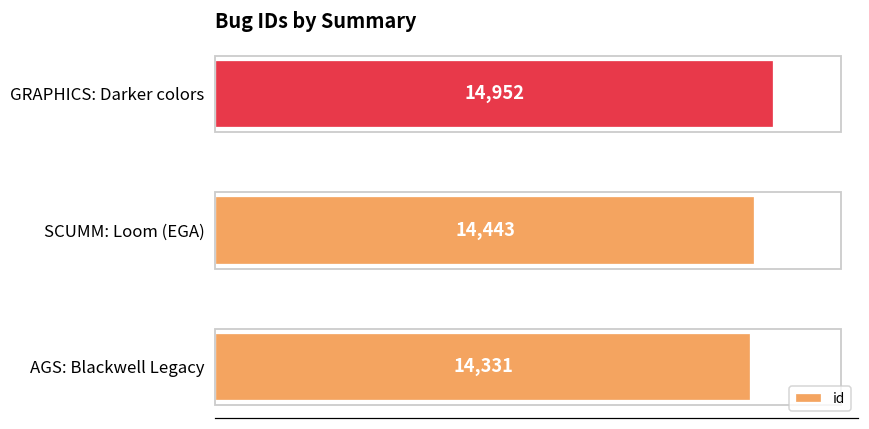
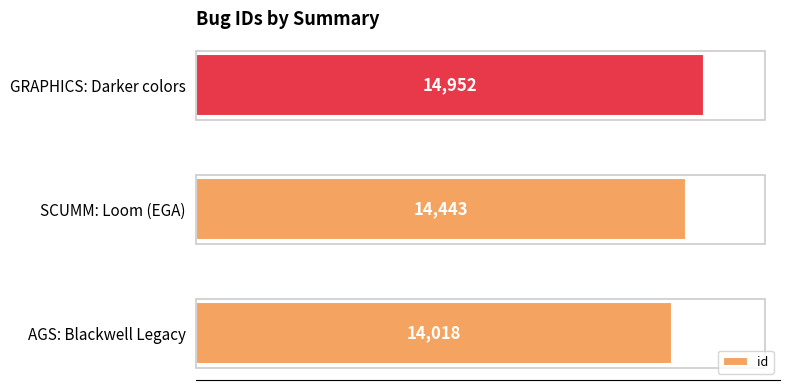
AGS: Blackwell Legacy: 14,331 -> 14,018
